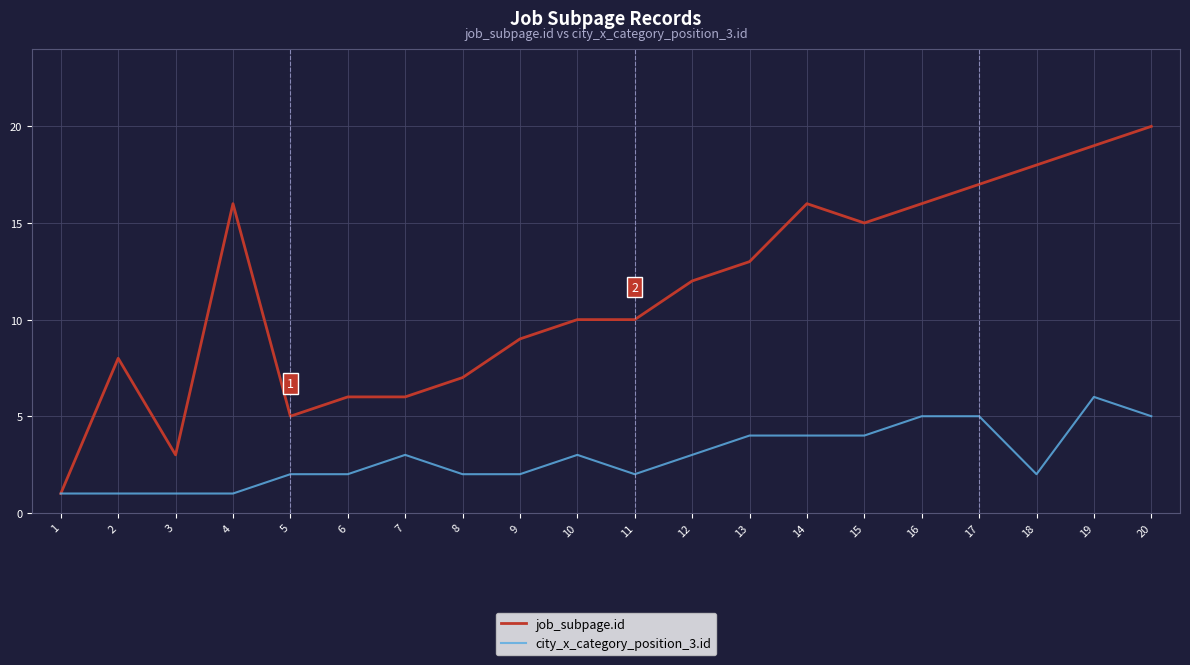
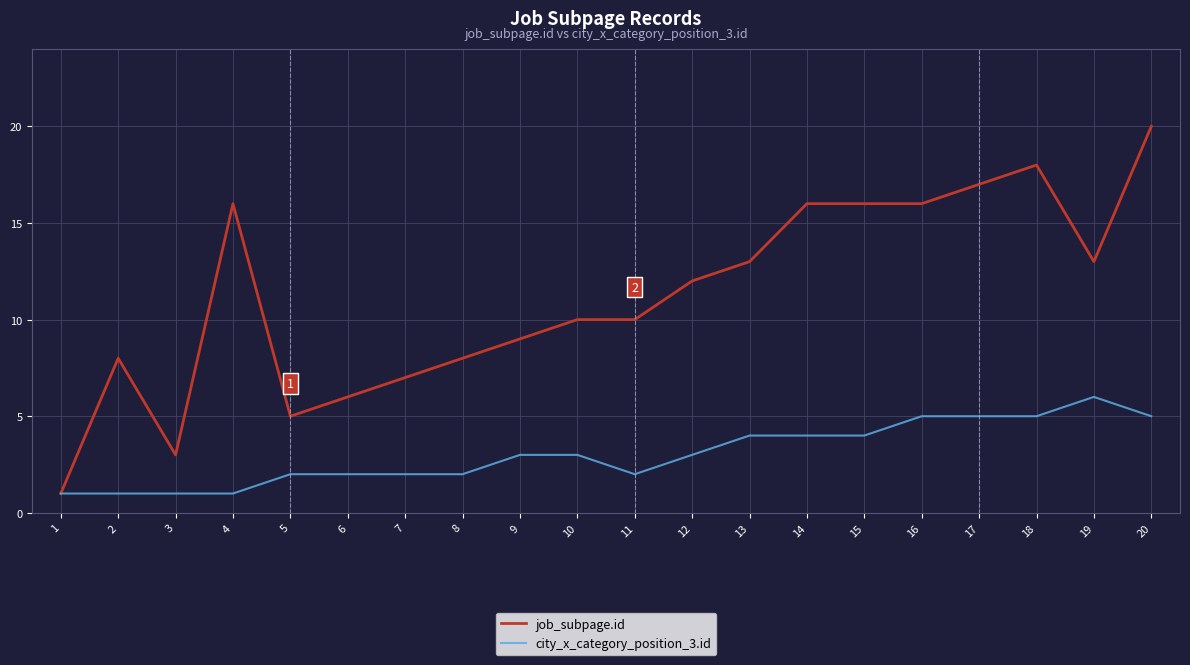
job_subpage.id, 7: 6 -> 7
city_x_category_position_3.id, 7: 3 -> 2
job_subpage.id, 8: 7 -> 8
city_x_category_position_3.id, 9: 2 -> 3
job_subpage.id, 15: 15 -> 16
city_x_category_position_3.id, 18: 2 -> 5
job_subpage.id, 19: 19 -> 13
